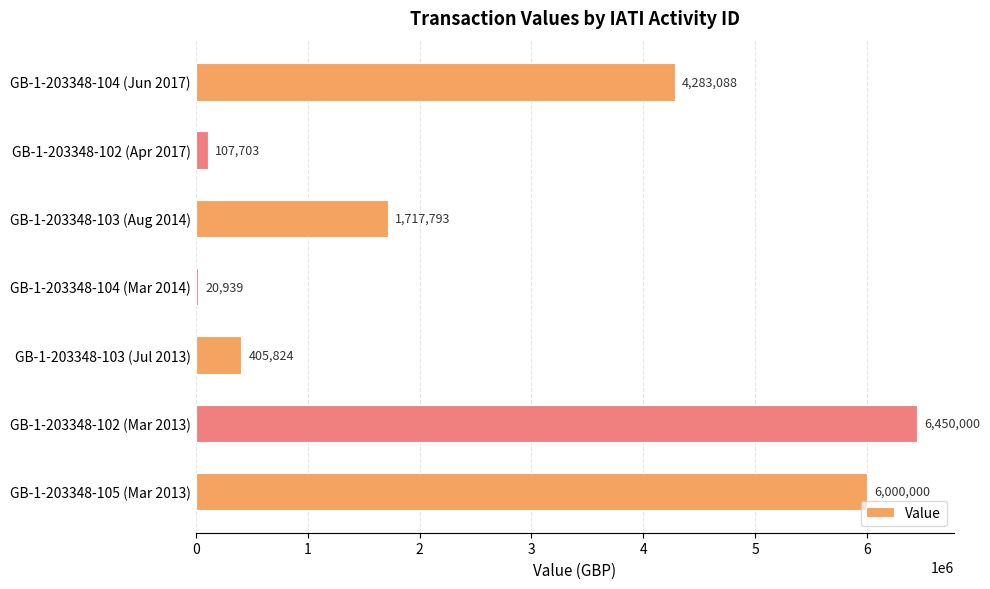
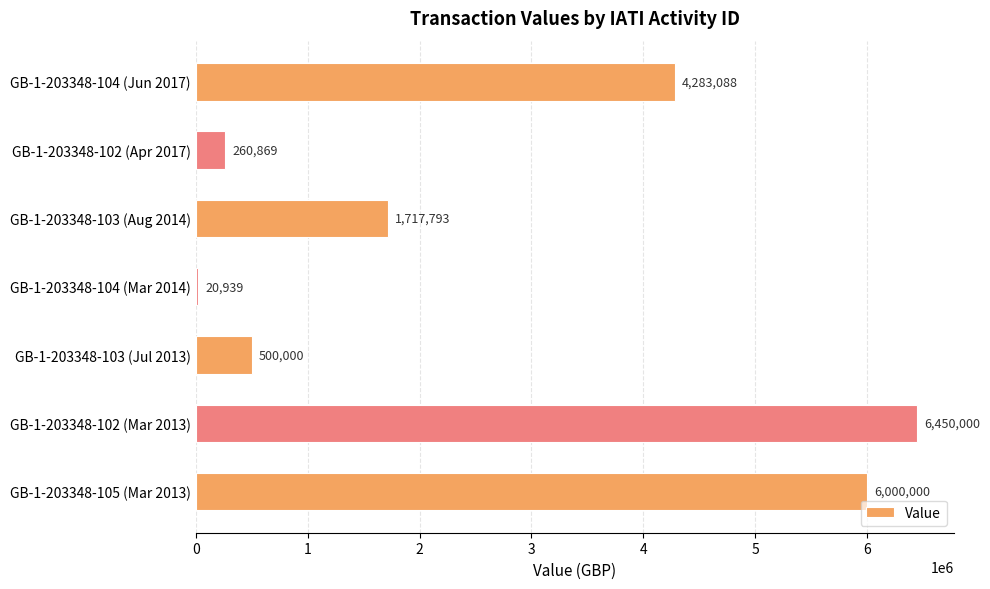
GB-1-203348-102 (Apr 2017): 107,703 -> 260,869
GB-1-203348-103 (Jul 2013): 405,824 -> 500,000
